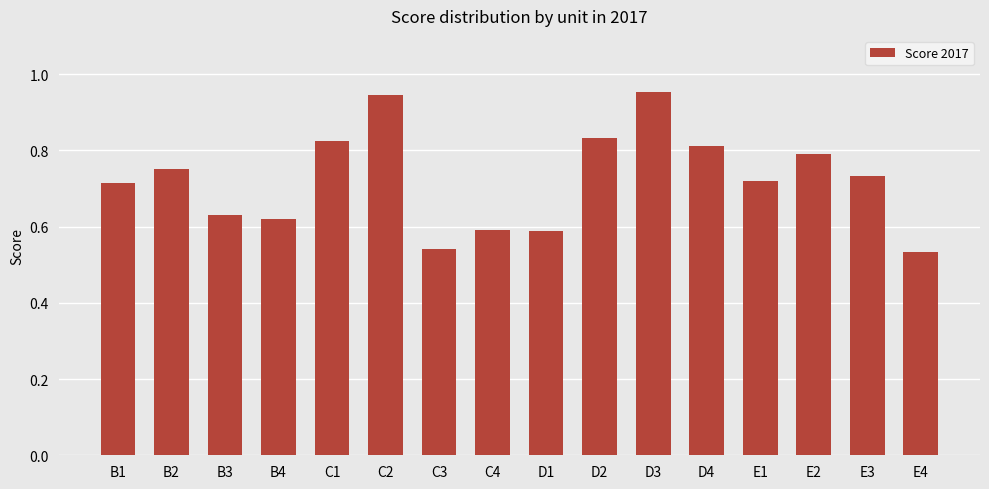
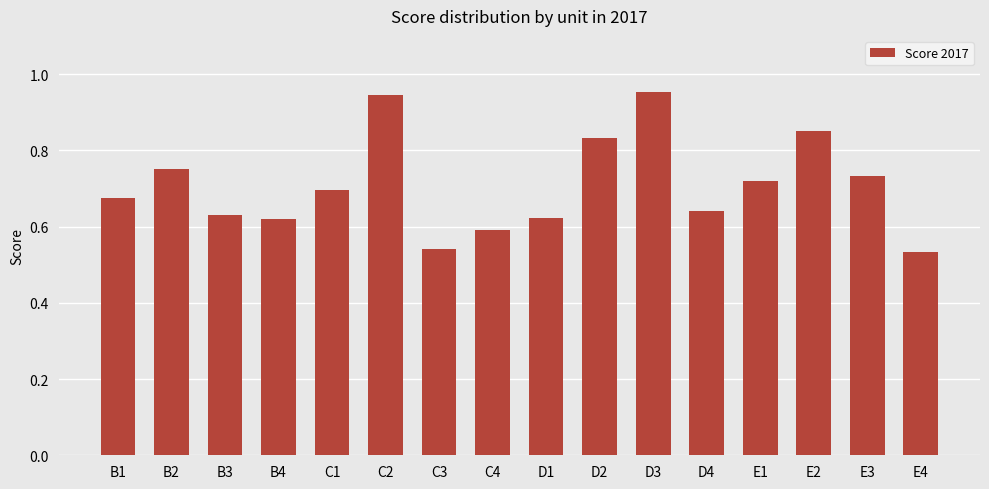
B1: 0.71 -> 0.67
C1: 0.82 -> 0.70
D1: 0.59 -> 0.62
D4: 0.81 -> 0.64
E2: 0.79 -> 0.85
